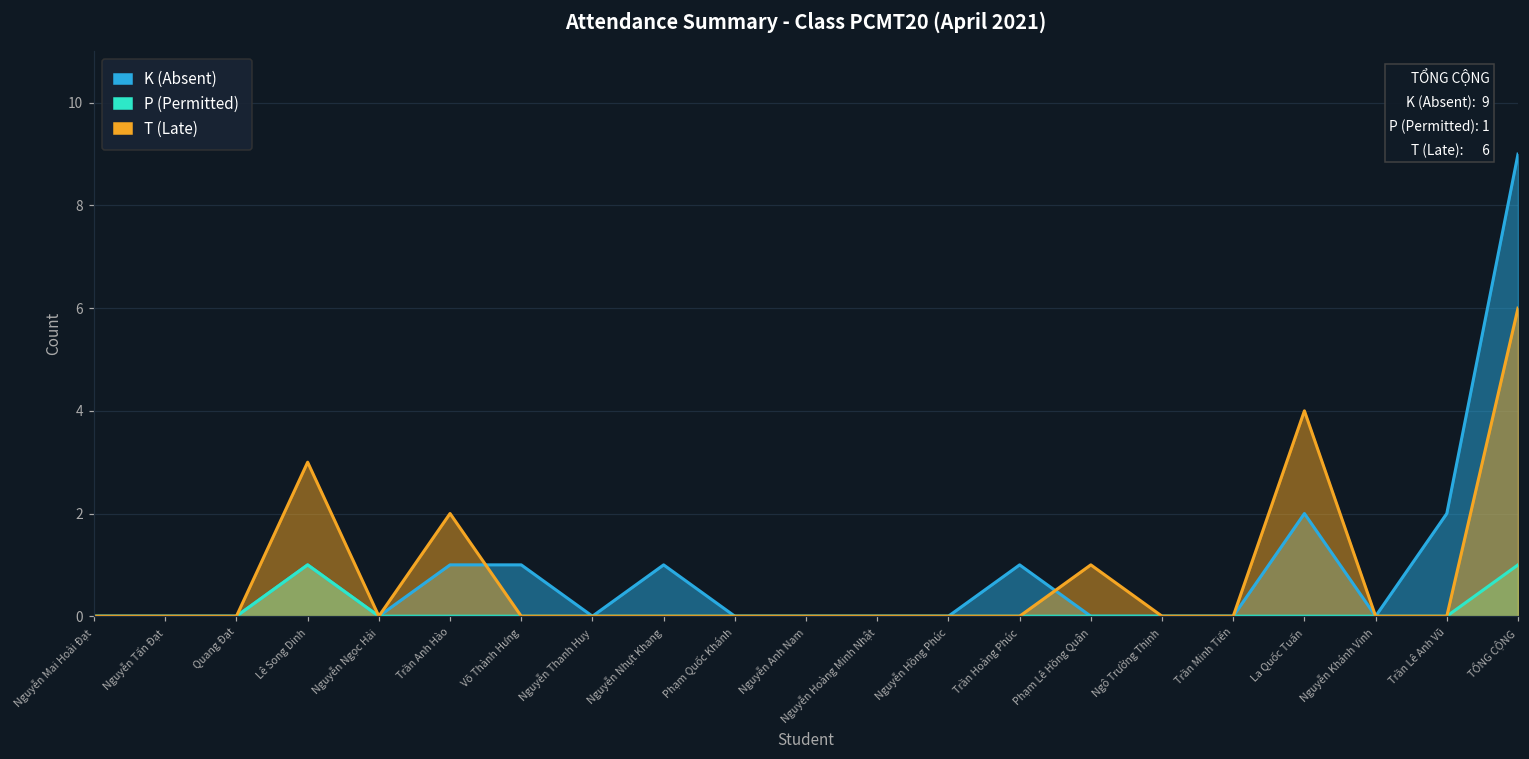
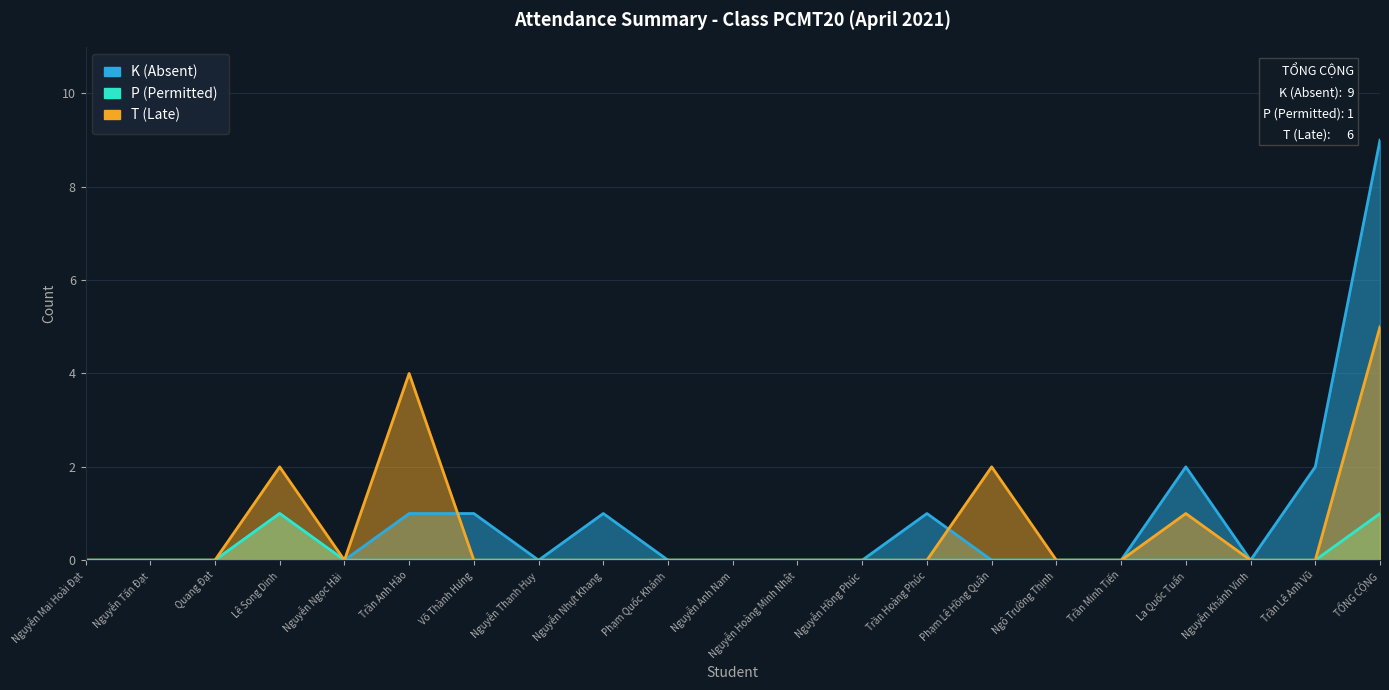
T (Late), Lê Song Dinh: 3 -> 2
T (Late), Trần Anh Hào: 2 -> 4
T (Late), Phạm Lê Hồng Quân: 1 -> 2
T (Late), La Quốc Tuấn: 4 -> 1
T (Late), TỔNG CỘNG: 6 -> 5
